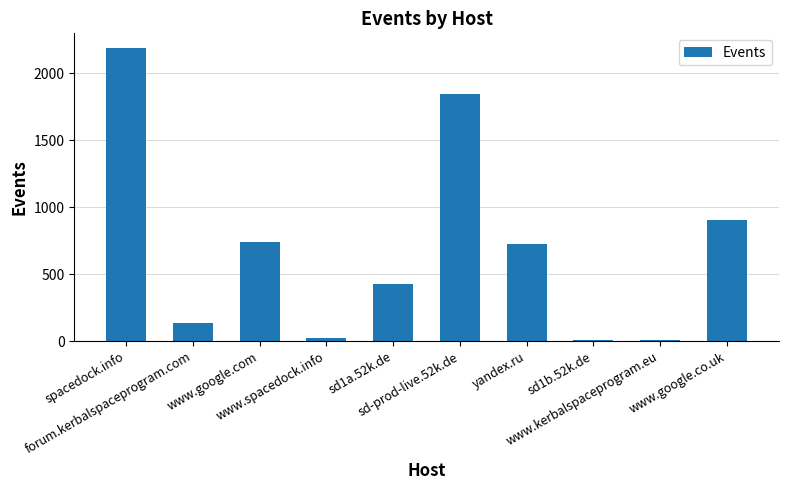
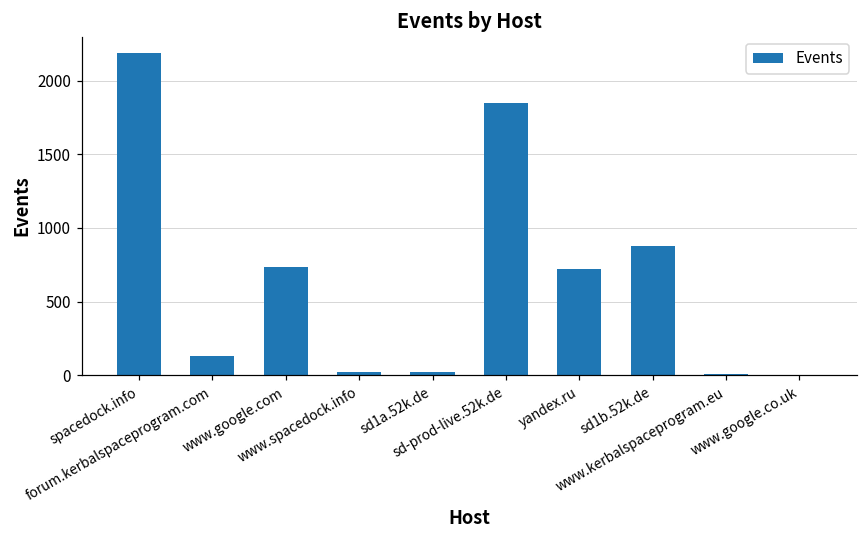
sd1a.52k.de: 420 -> 20
sd1b.52k.de: 10 -> 880
www.google.co.uk: 910 -> 0
